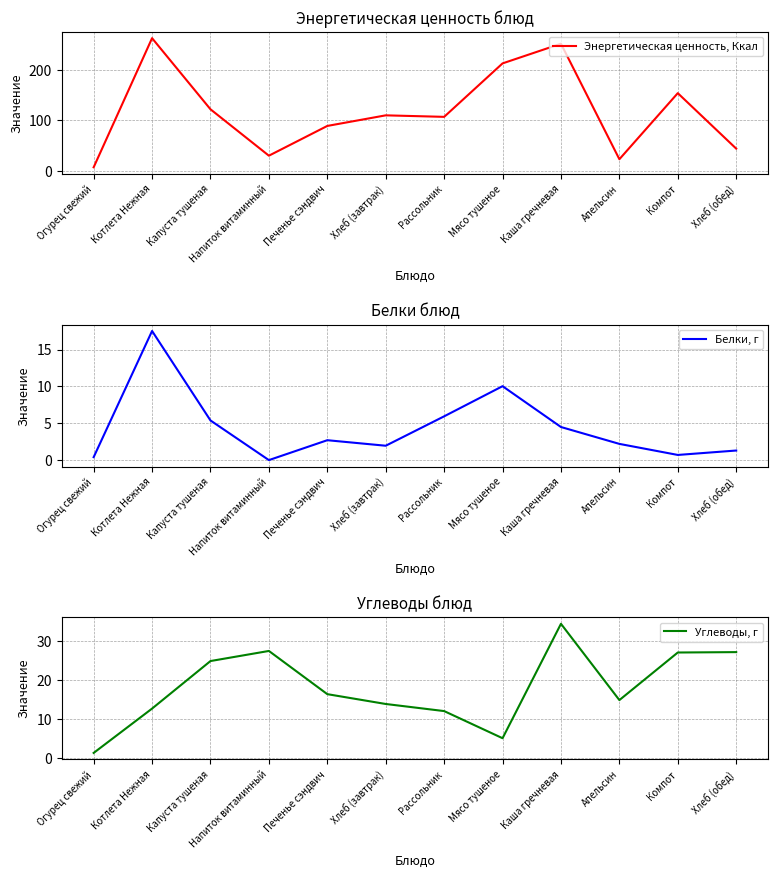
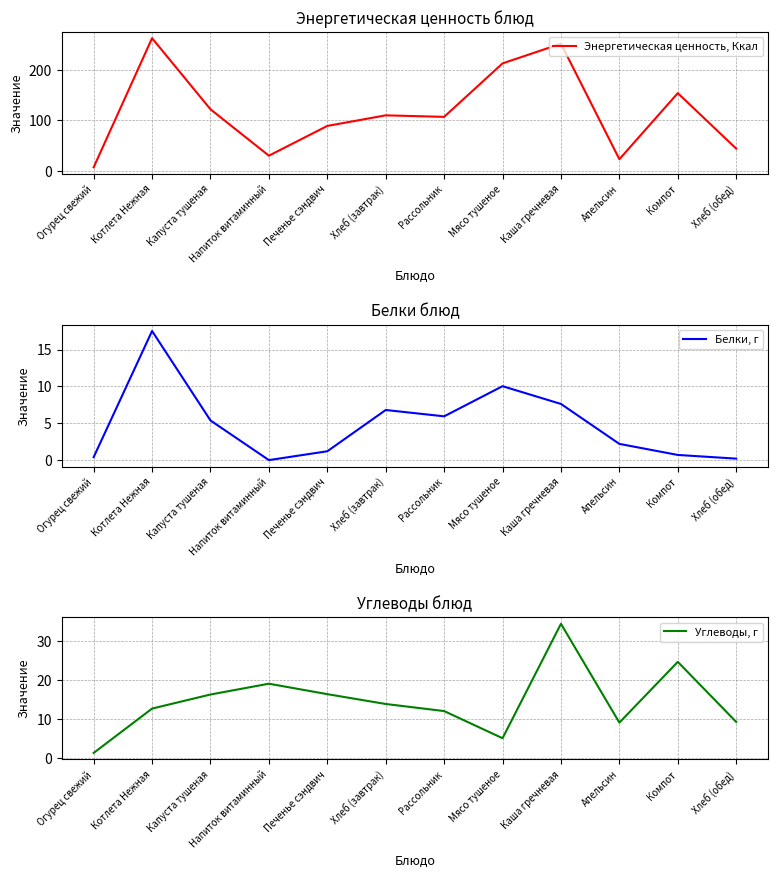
Белки блюд, Печенье сэндвич: 3 -> 1
Белки блюд, Хлеб (завтрак): 2 -> 7
Белки блюд, Каша гречневая: 4 -> 8
Белки блюд, Хлеб (обед): 1 -> 0
Углеводы блюд, Капуста тушеная: 25 -> 16
Углеводы блюд, Напиток витаминный: 27 -> 19
Углеводы блюд, Апельсин: 15 -> 9
Углеводы блюд, Компот: 27 -> 25
Углеводы блюд, Хлеб (обед): 27 -> 9
